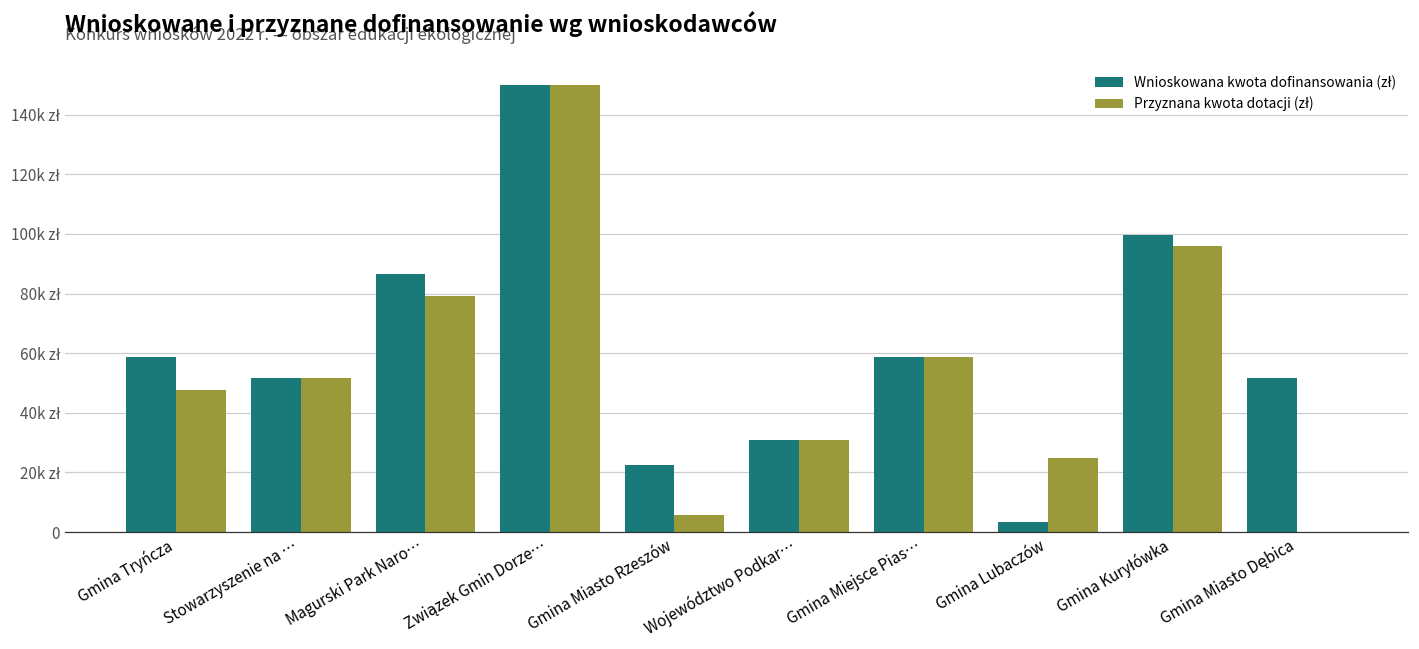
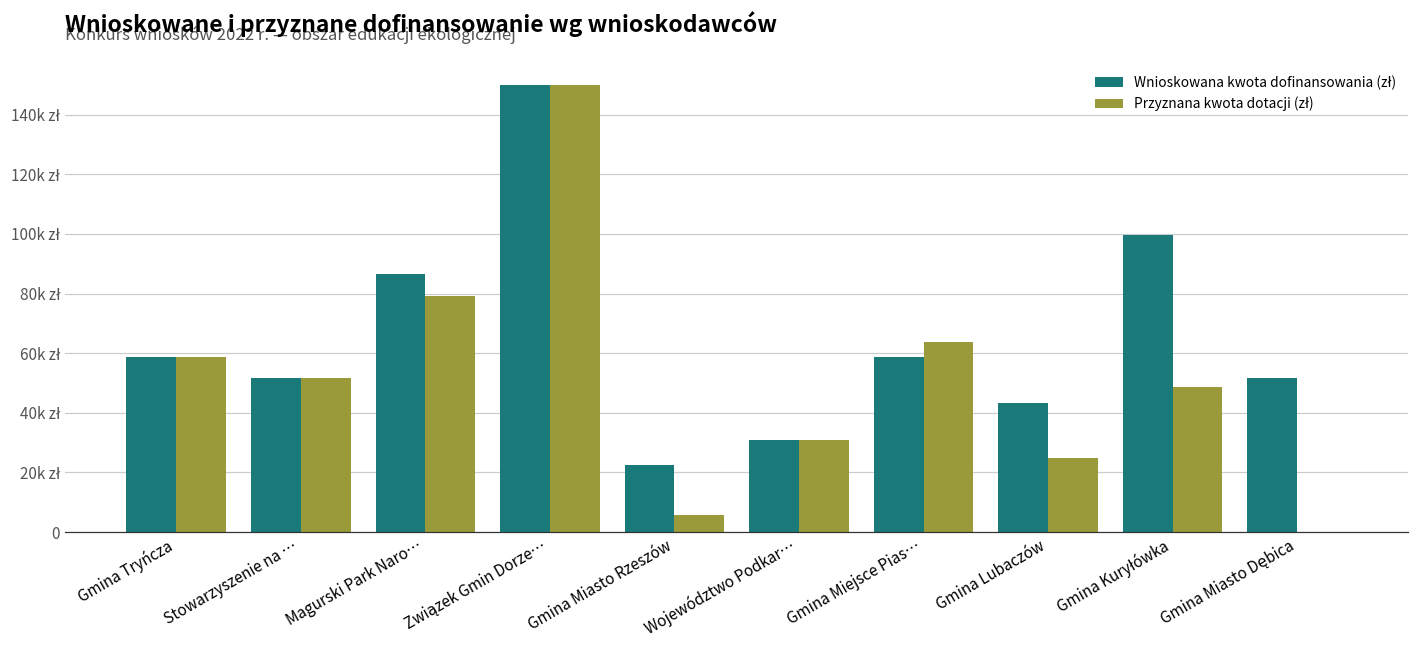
Przyznana kwota dotacji (zł), Gmina Tryńcza: 48k zł -> 59k zł
Przyznana kwota dotacji (zł), Gmina Miejsce Pias…: 59k zł -> 64k zł
Wnioskowana kwota dofinansowania (zł), Gmina Lubaczów: 3k zł -> 43k zł
Przyznana kwota dotacji (zł), Gmina Kuryłówka: 96k zł -> 49k zł
